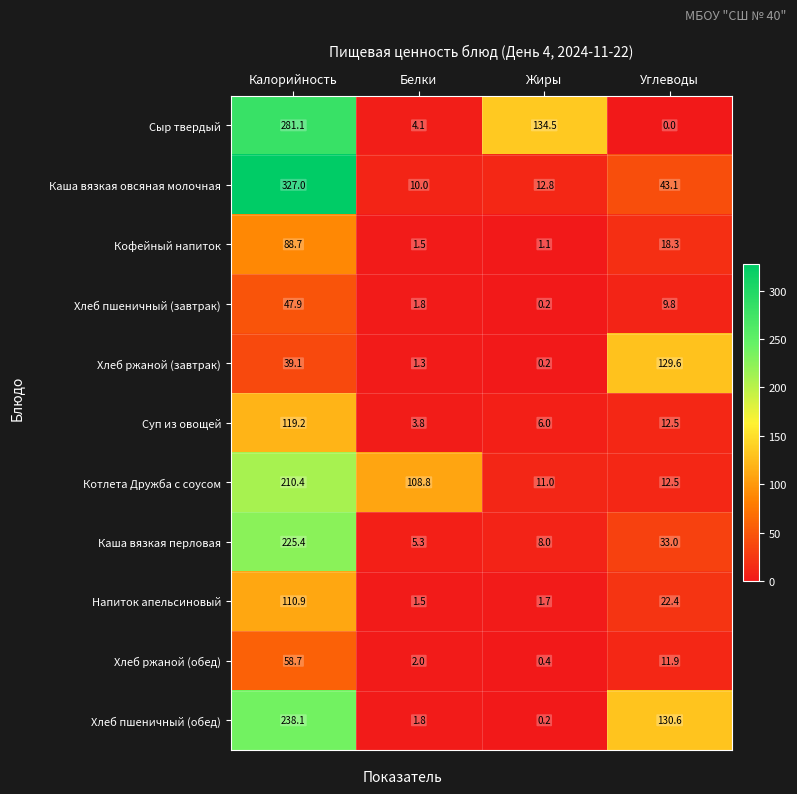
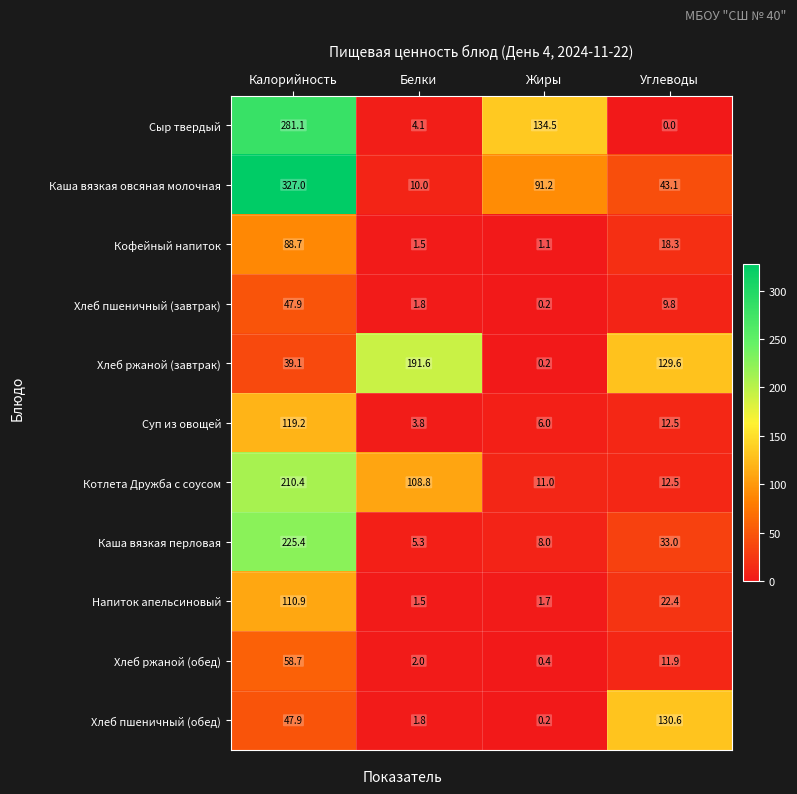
Каша вязкая овсяная молочная, Жиры: 12.8 -> 91.2
Хлеб ржаной (завтрак), Белки: 1.3 -> 191.6
Хлеб пшеничный (обед), Калорийность: 238.1 -> 47.9
